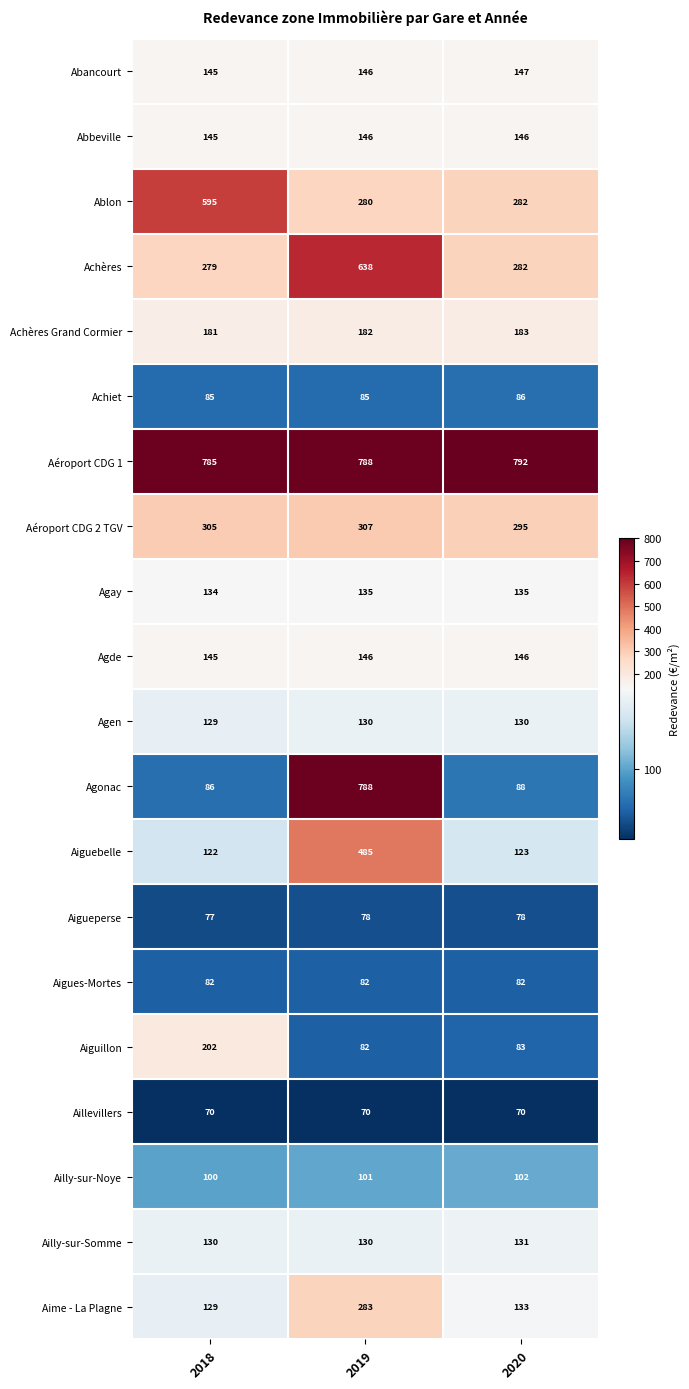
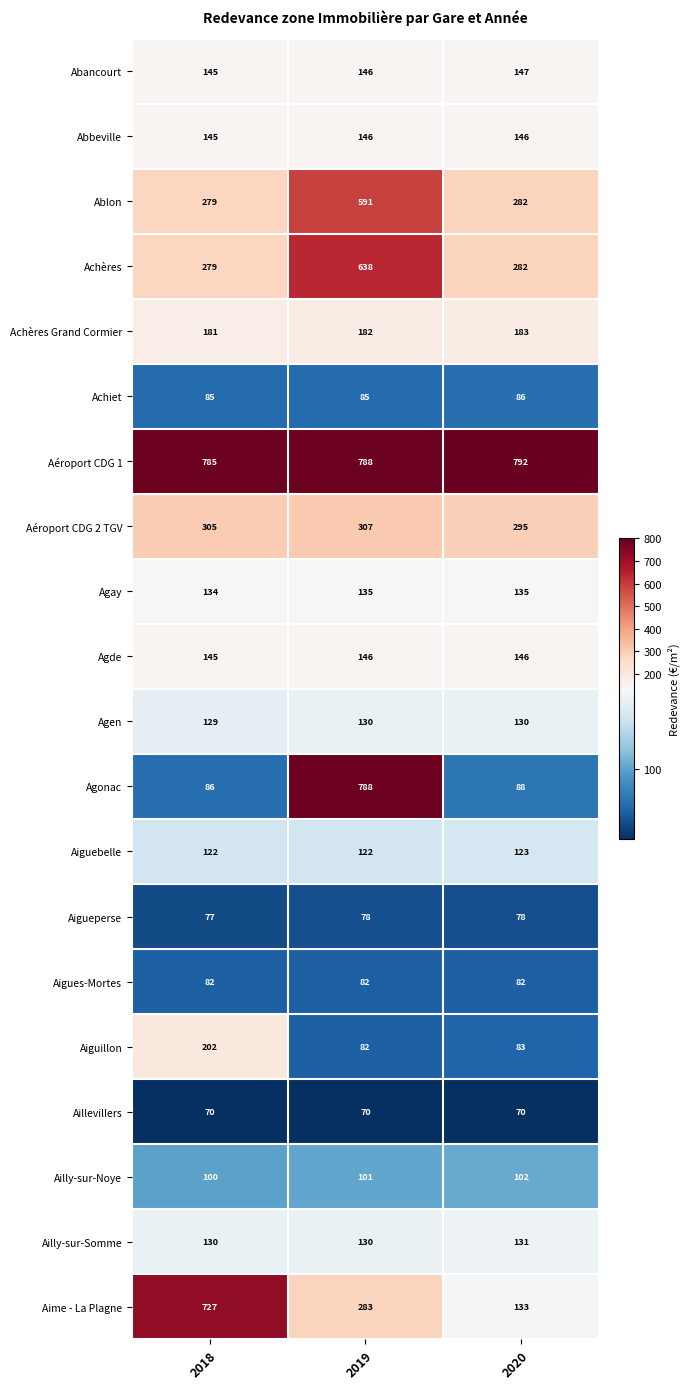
Ablon, 2018: 595 -> 279
Ablon, 2019: 280 -> 591
Aiguebelle, 2019: 485 -> 122
Aime - La Plagne, 2018: 129 -> 727
